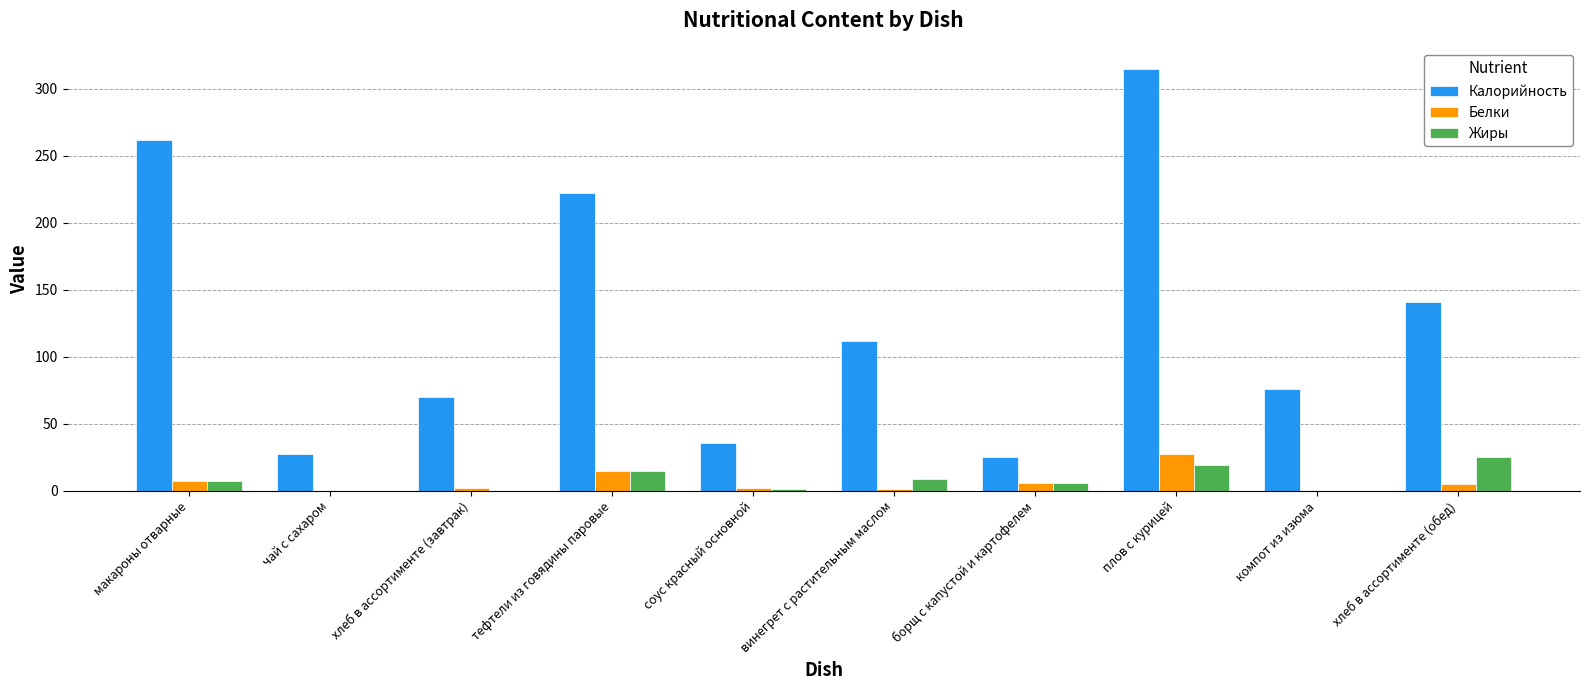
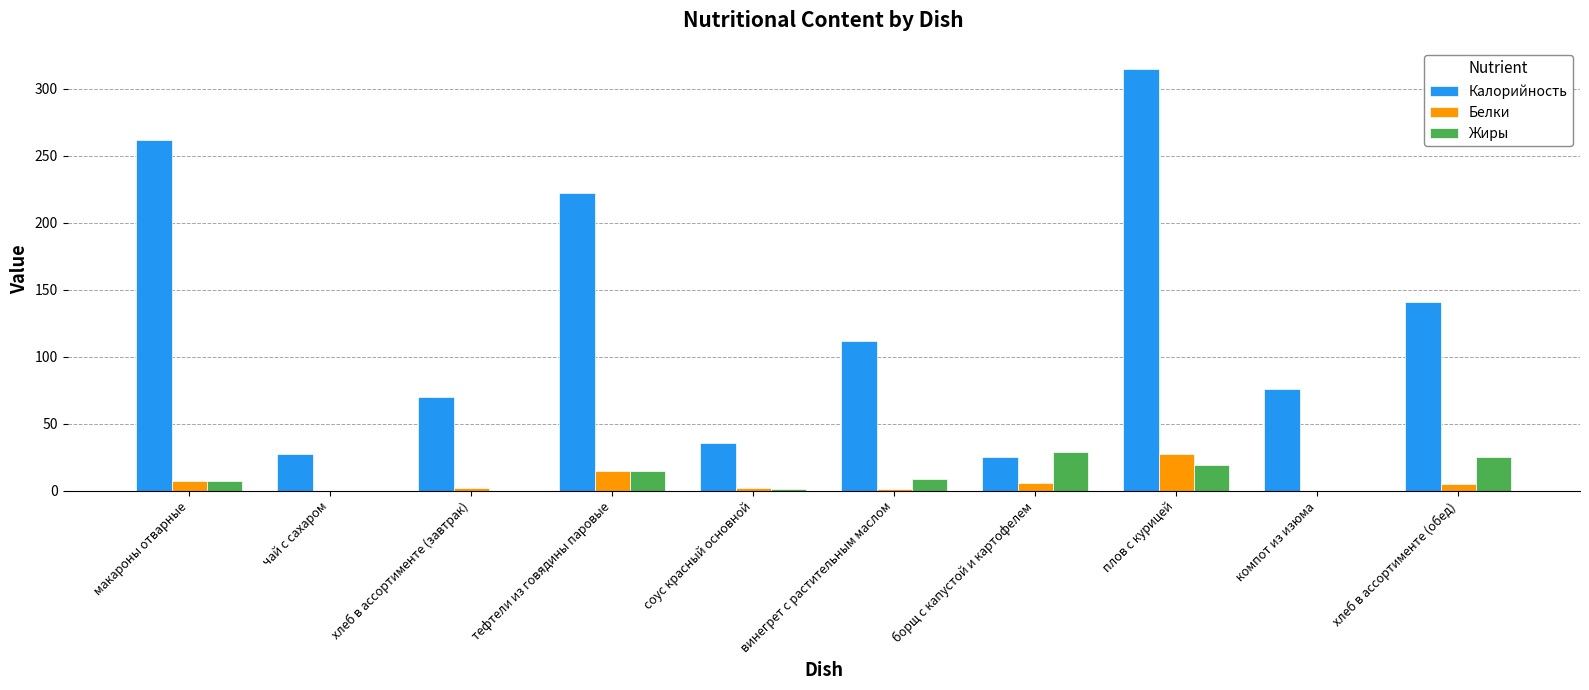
Жиры, борщ с капустой и картофелем: 6 -> 29
